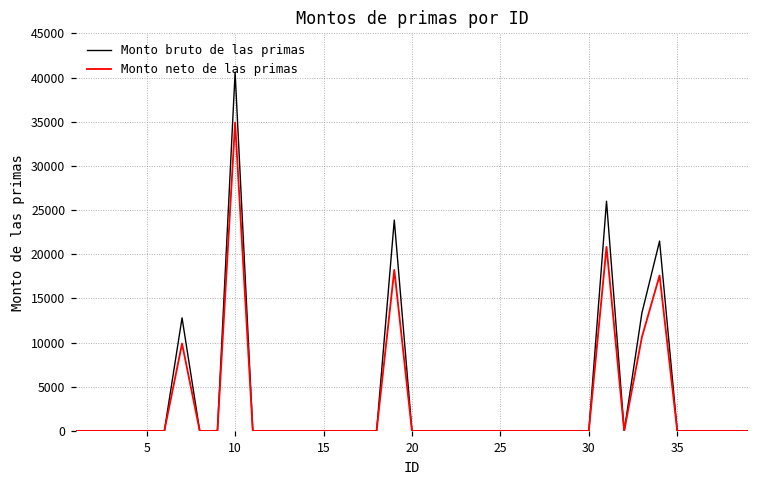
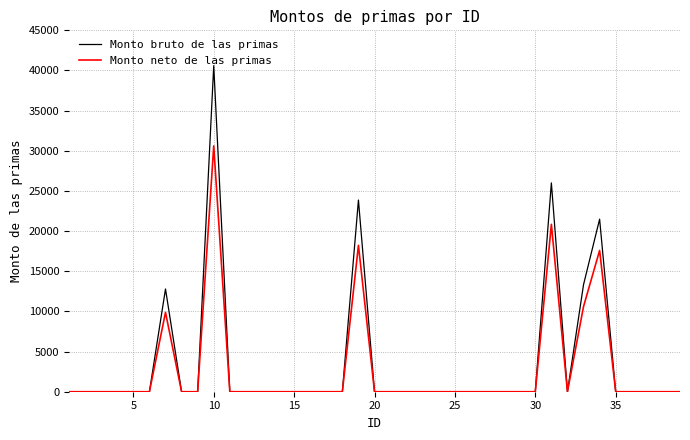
Monto neto de las primas, 10: 35000 -> 31000
